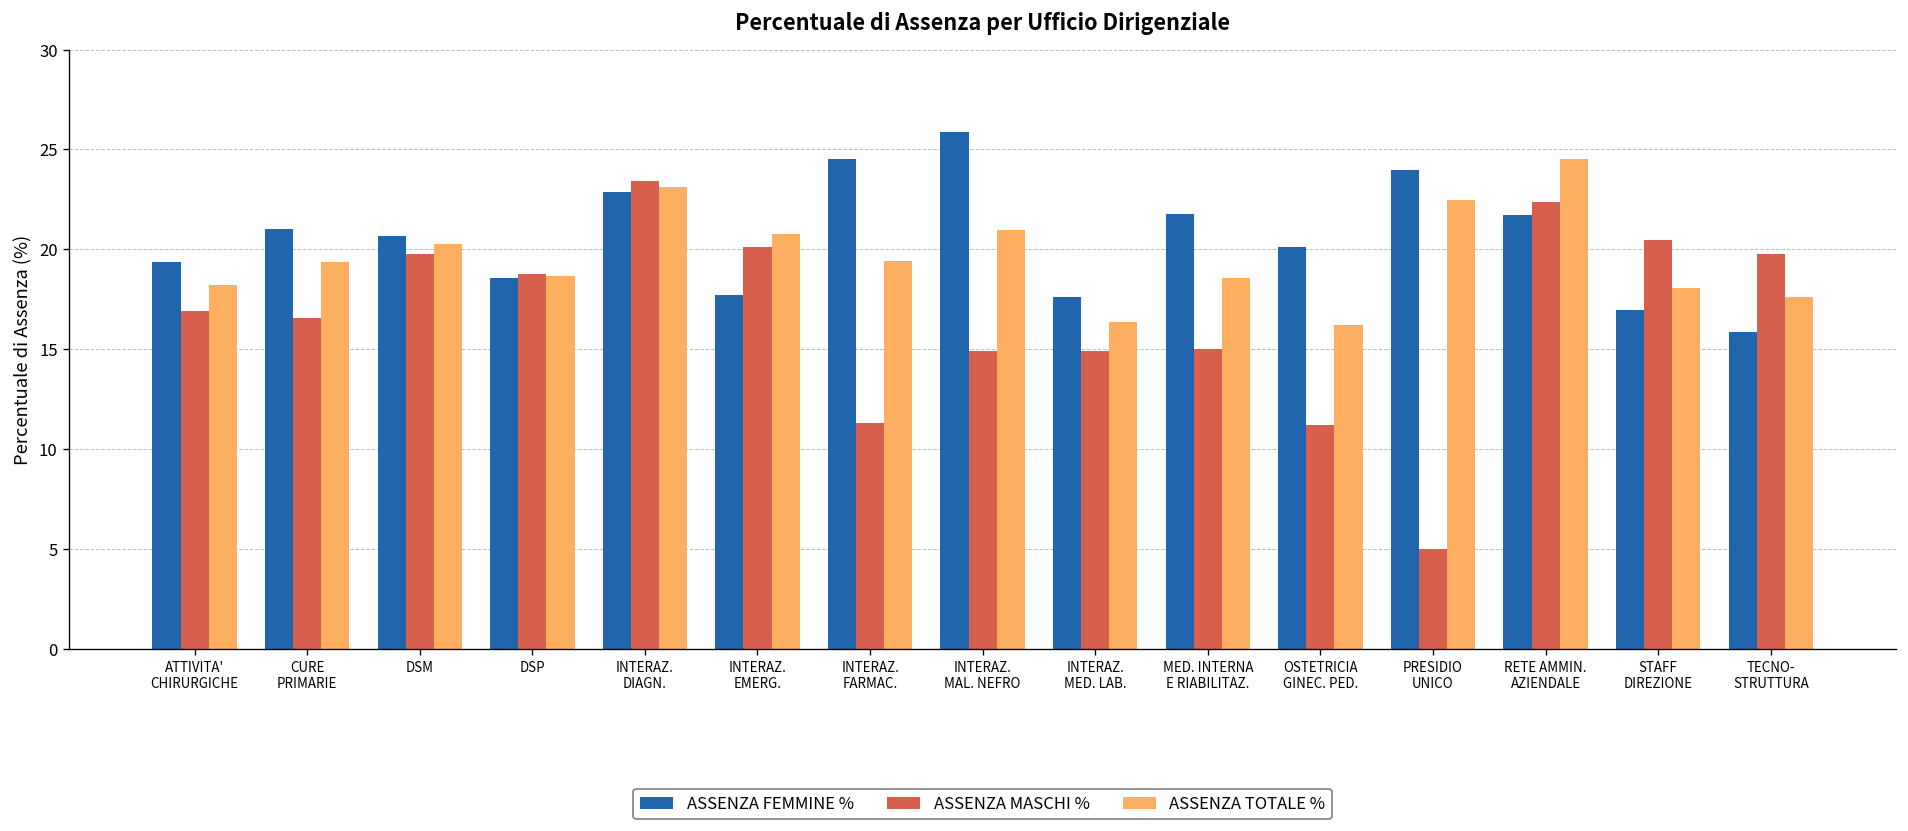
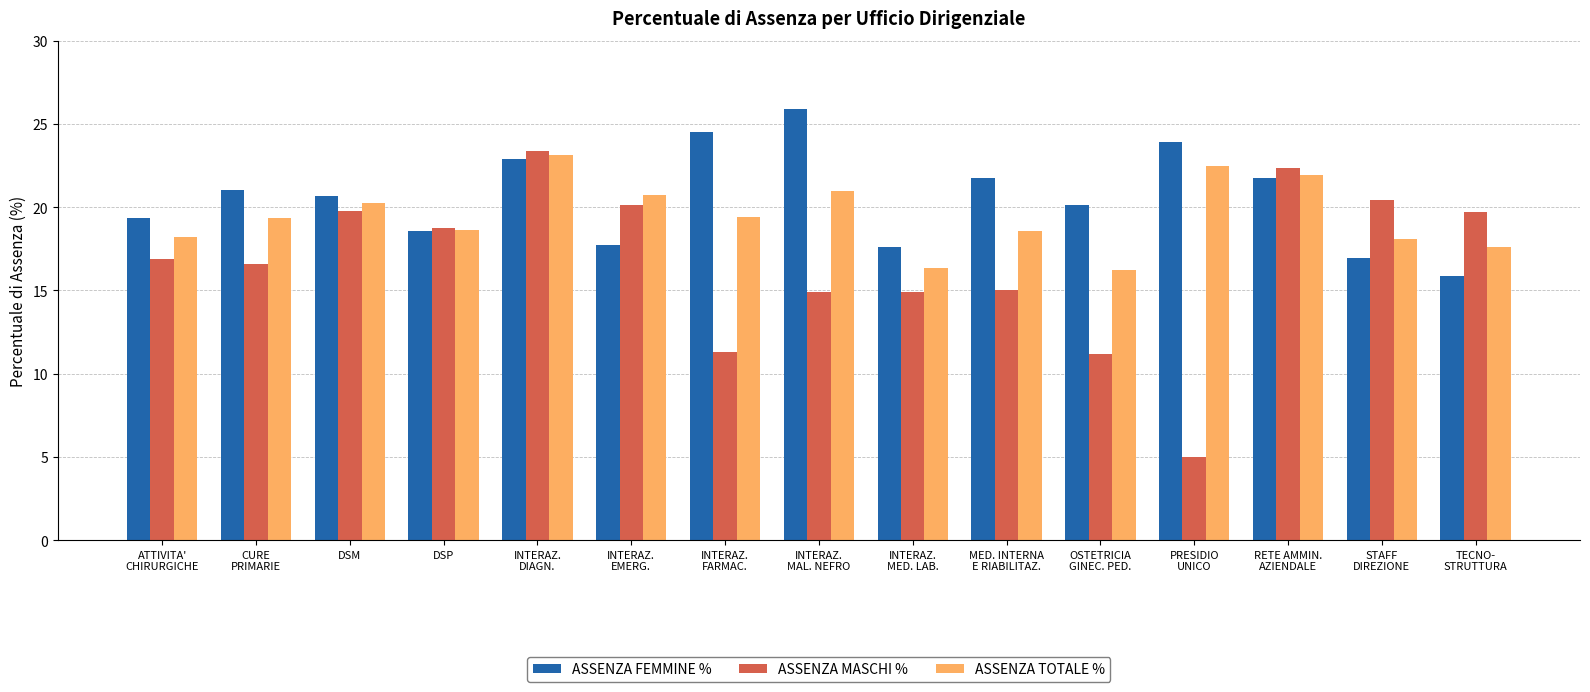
ASSENZA TOTALE %, RETE AMMIN. AZIENDALE: 24.5 -> 21.9
